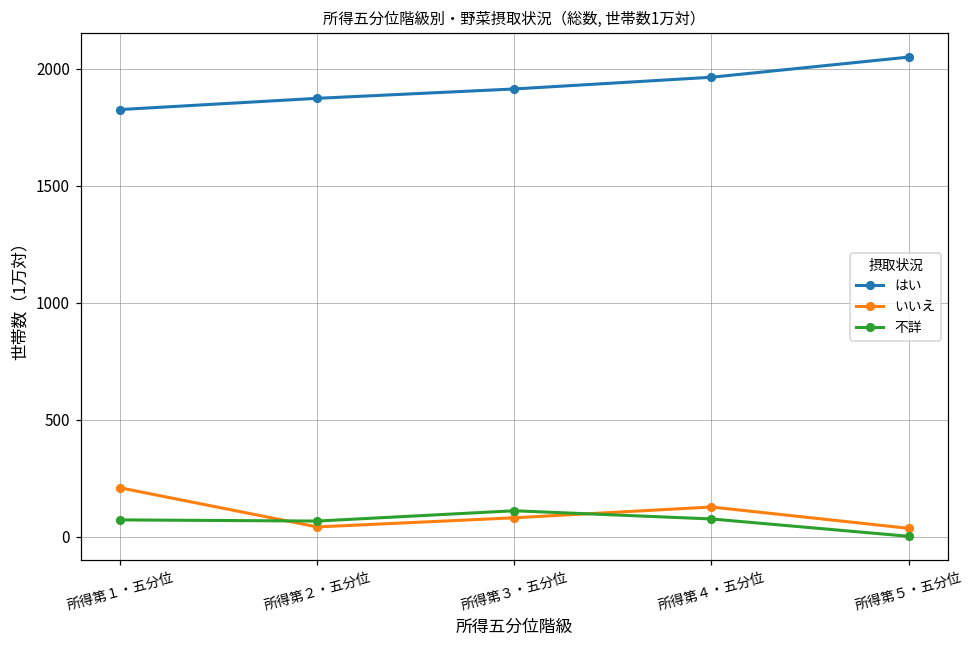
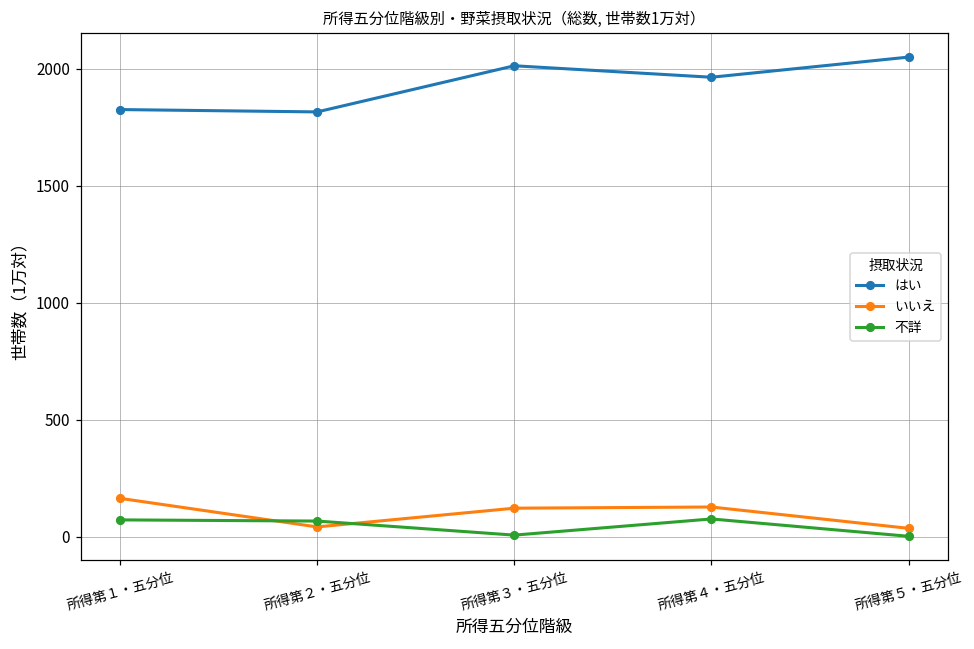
いいえ, 所得第１・五分位: 210 -> 170
はい, 所得第２・五分位: 1870 -> 1820
はい, 所得第３・五分位: 1910 -> 2010
いいえ, 所得第３・五分位: 80 -> 120
不詳, 所得第３・五分位: 110 -> 10
